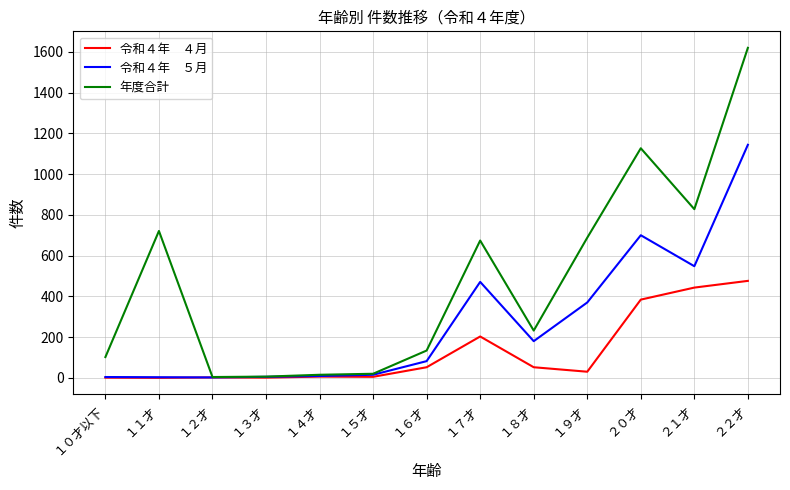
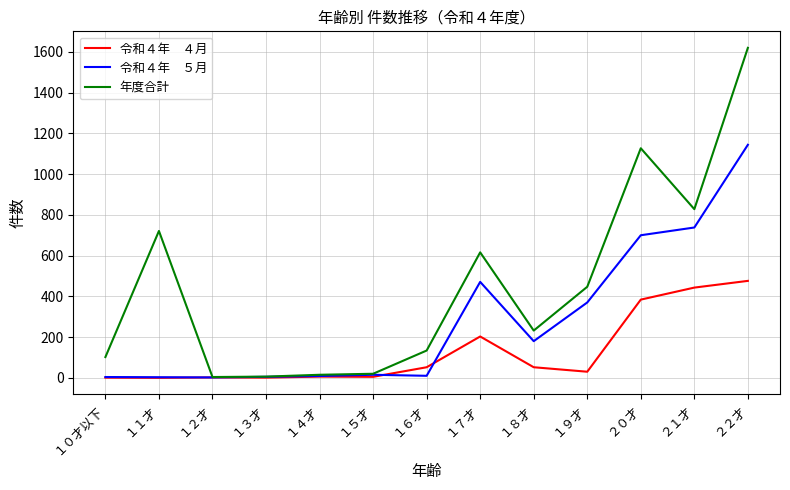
令和４年 ５月, １６才: 80 -> 10
年度合計, １７才: 670 -> 620
年度合計, １９才: 690 -> 450
令和４年 ５月, ２１才: 550 -> 740
